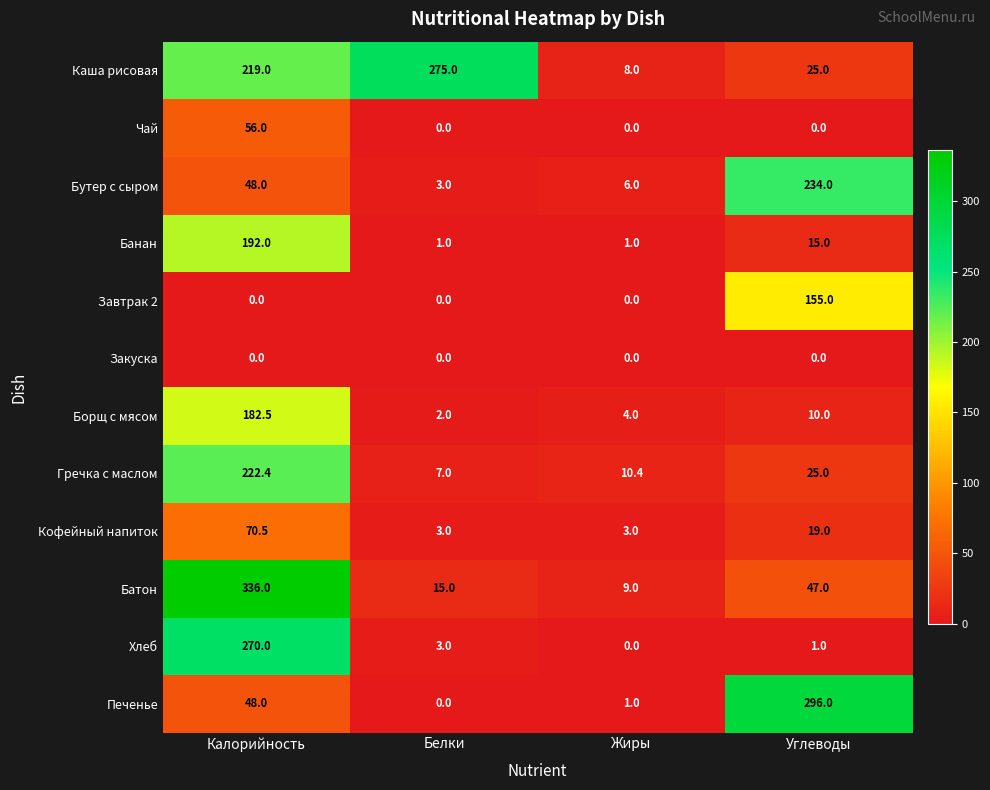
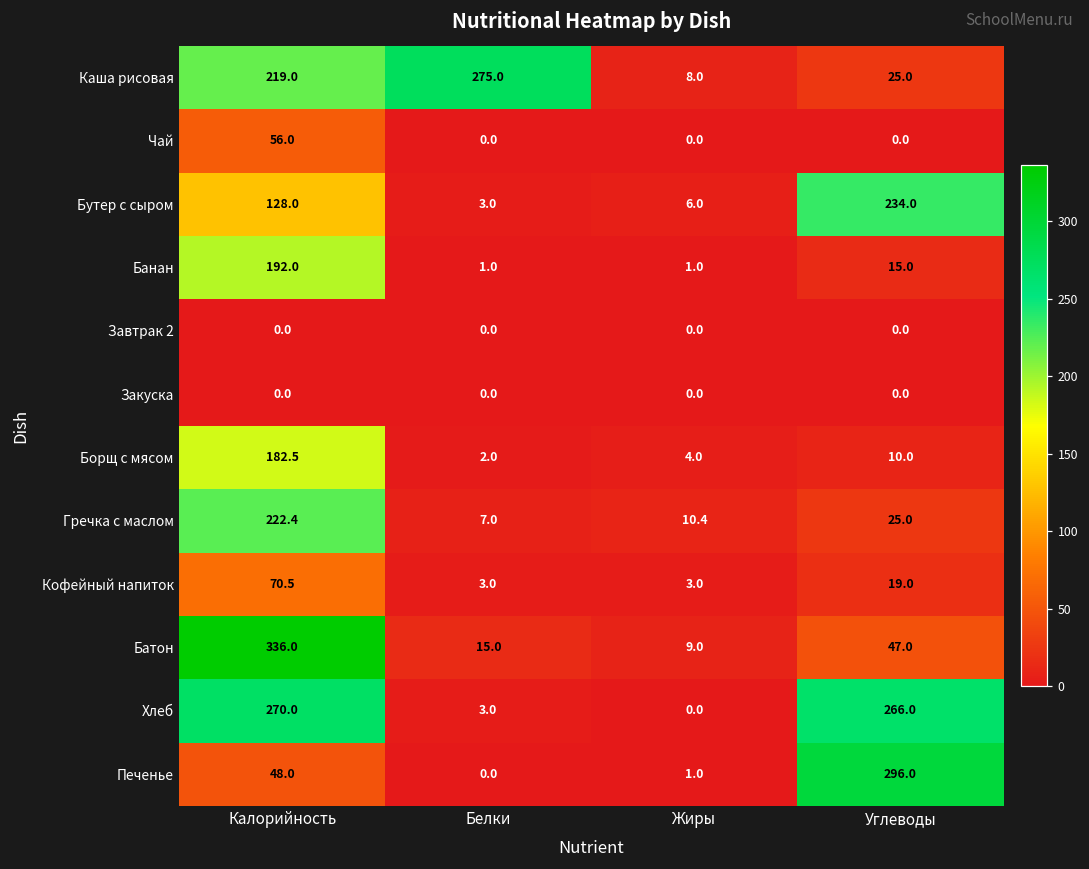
Бутер с сыром, Калорийность: 48.0 -> 128.0
Завтрак 2, Углеводы: 155.0 -> 0.0
Хлеб, Углеводы: 1.0 -> 266.0
